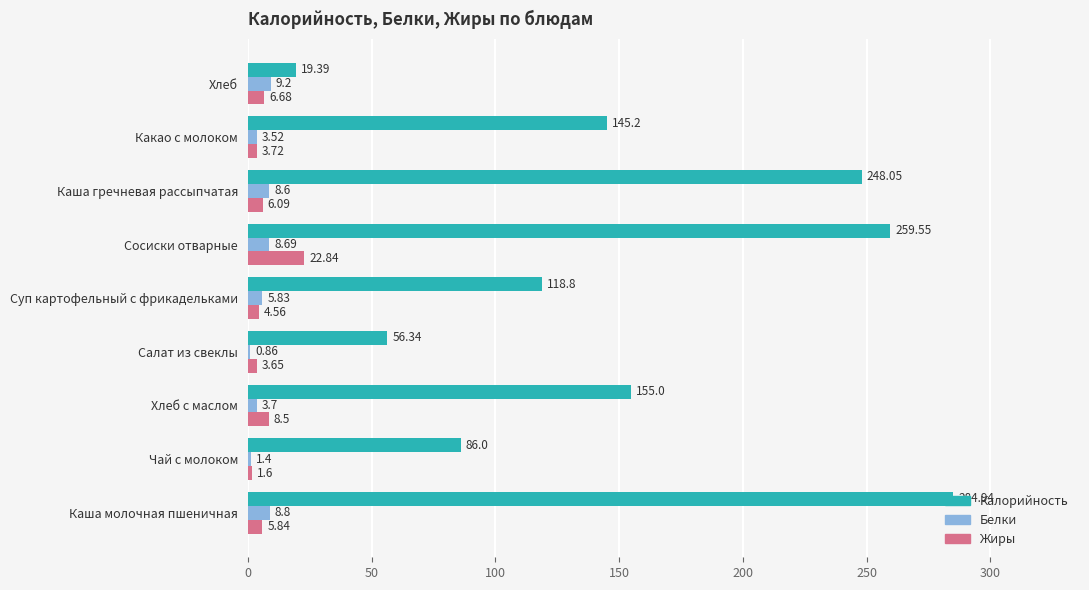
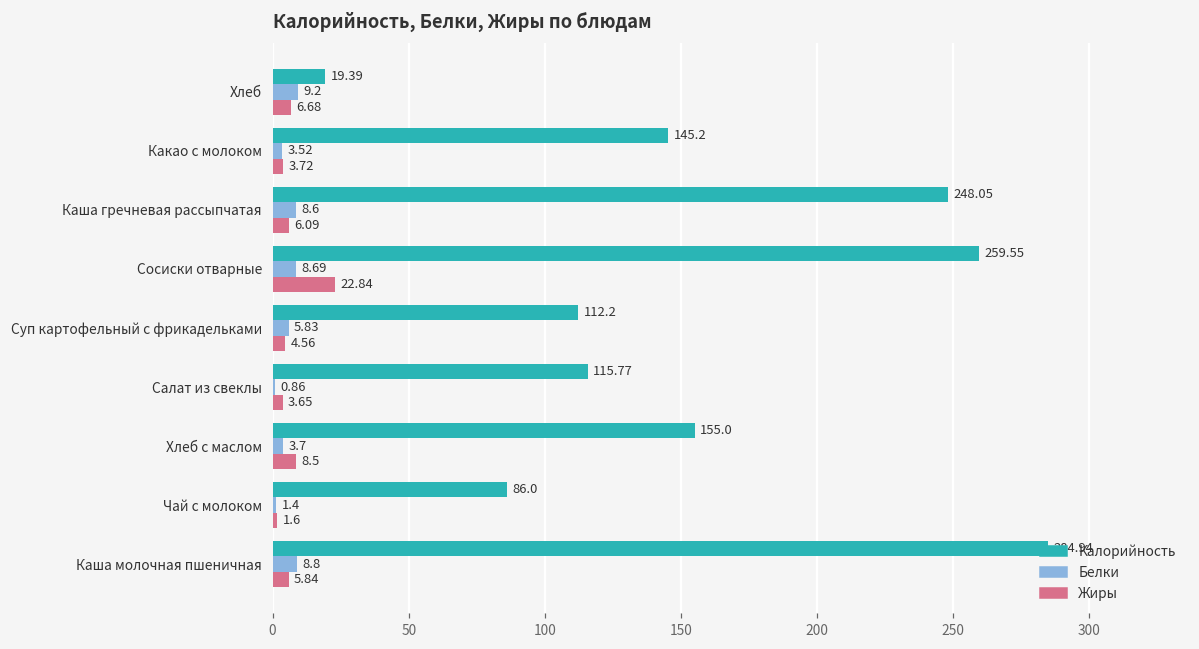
Калорийность, Суп картофельный с фрикадельками: 118.8 -> 112.2
Калорийность, Салат из свеклы: 56.34 -> 115.77
